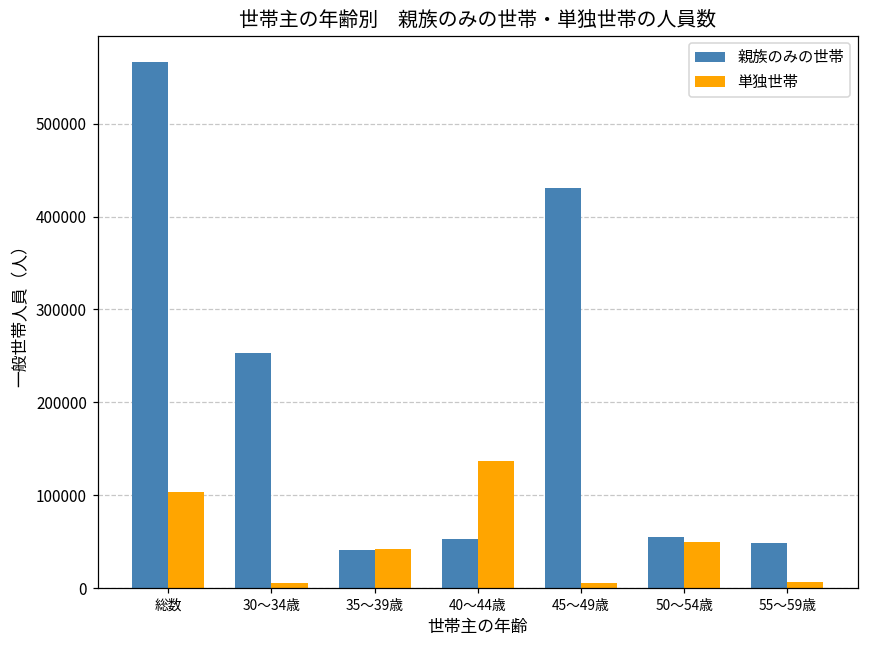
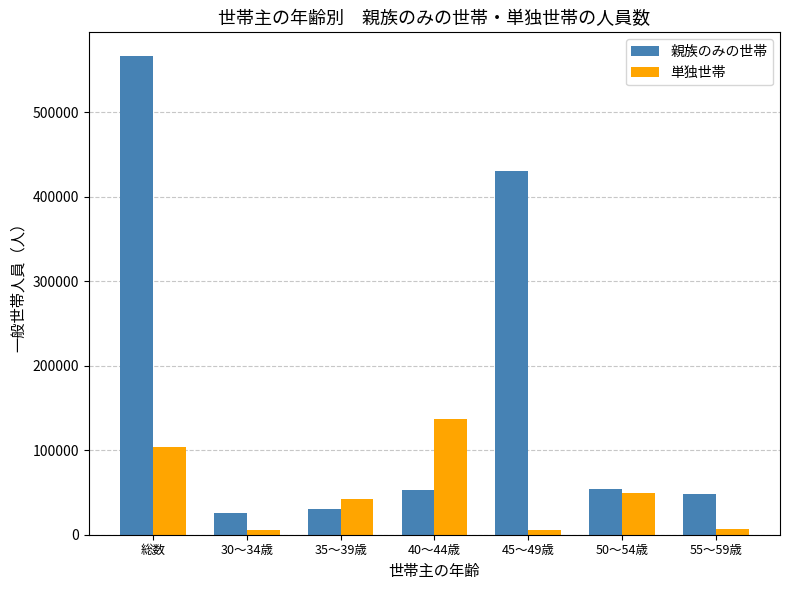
親族のみの世帯, 30～34歳: 250000 -> 30000
親族のみの世帯, 35～39歳: 40000 -> 30000
